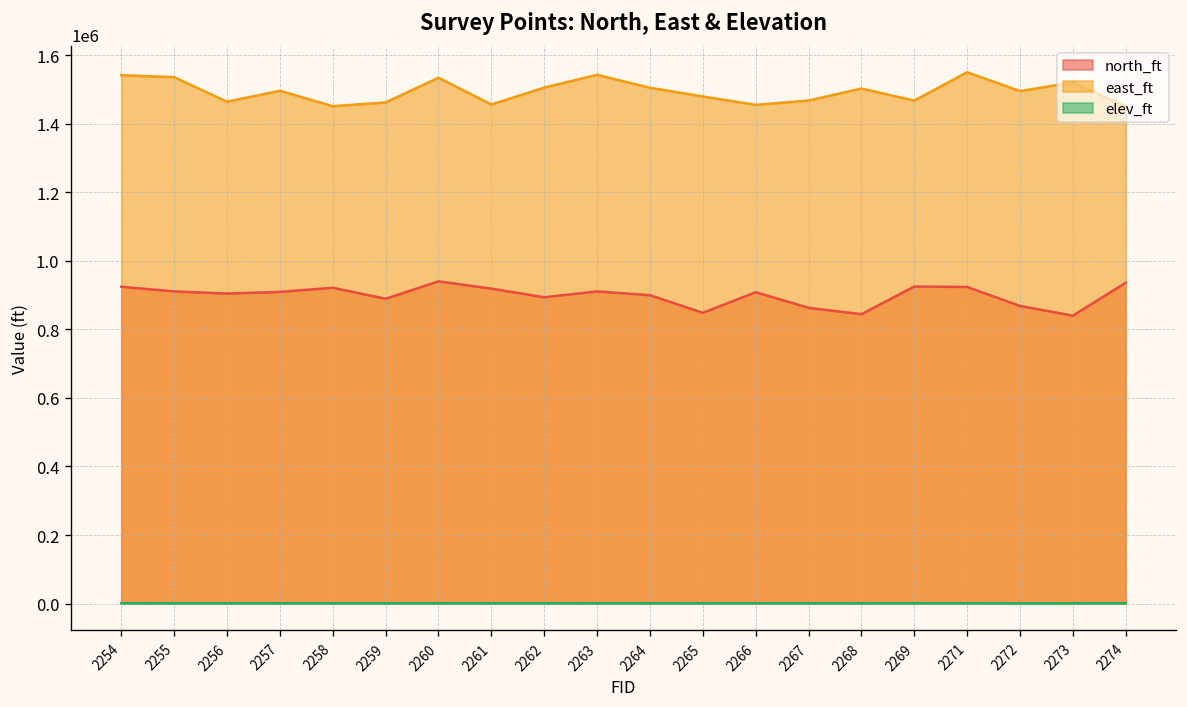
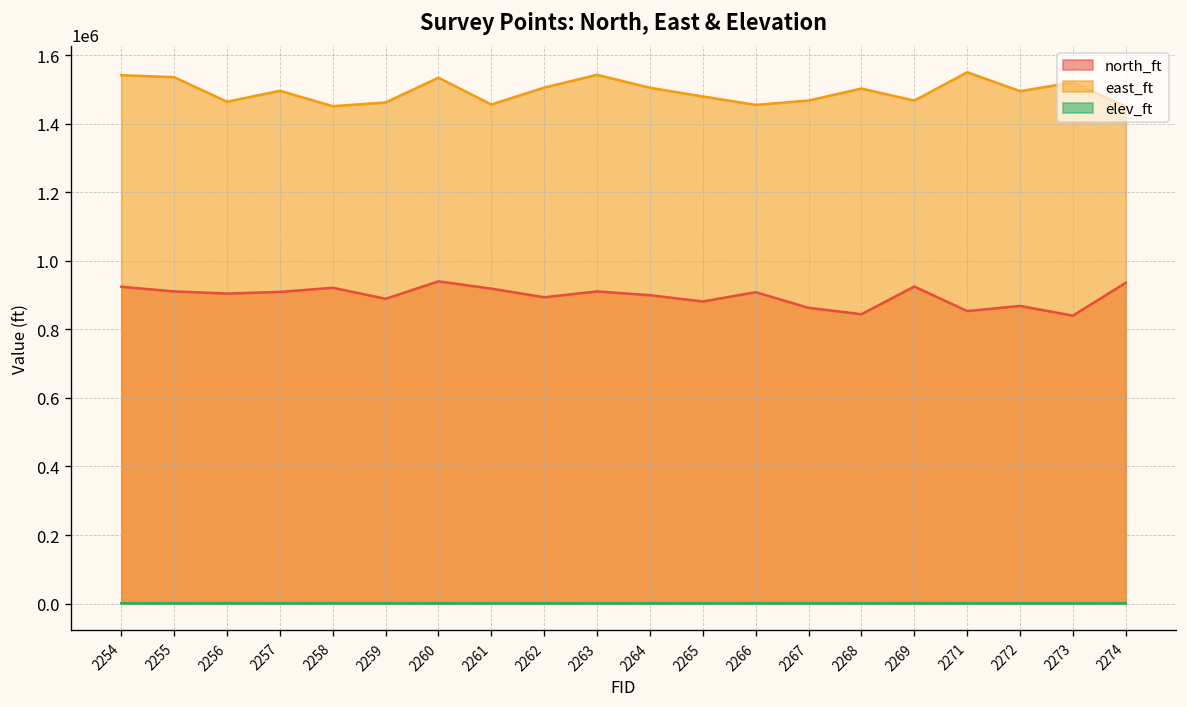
north_ft, 2265: 850000 -> 880000
north_ft, 2271: 920000 -> 850000
